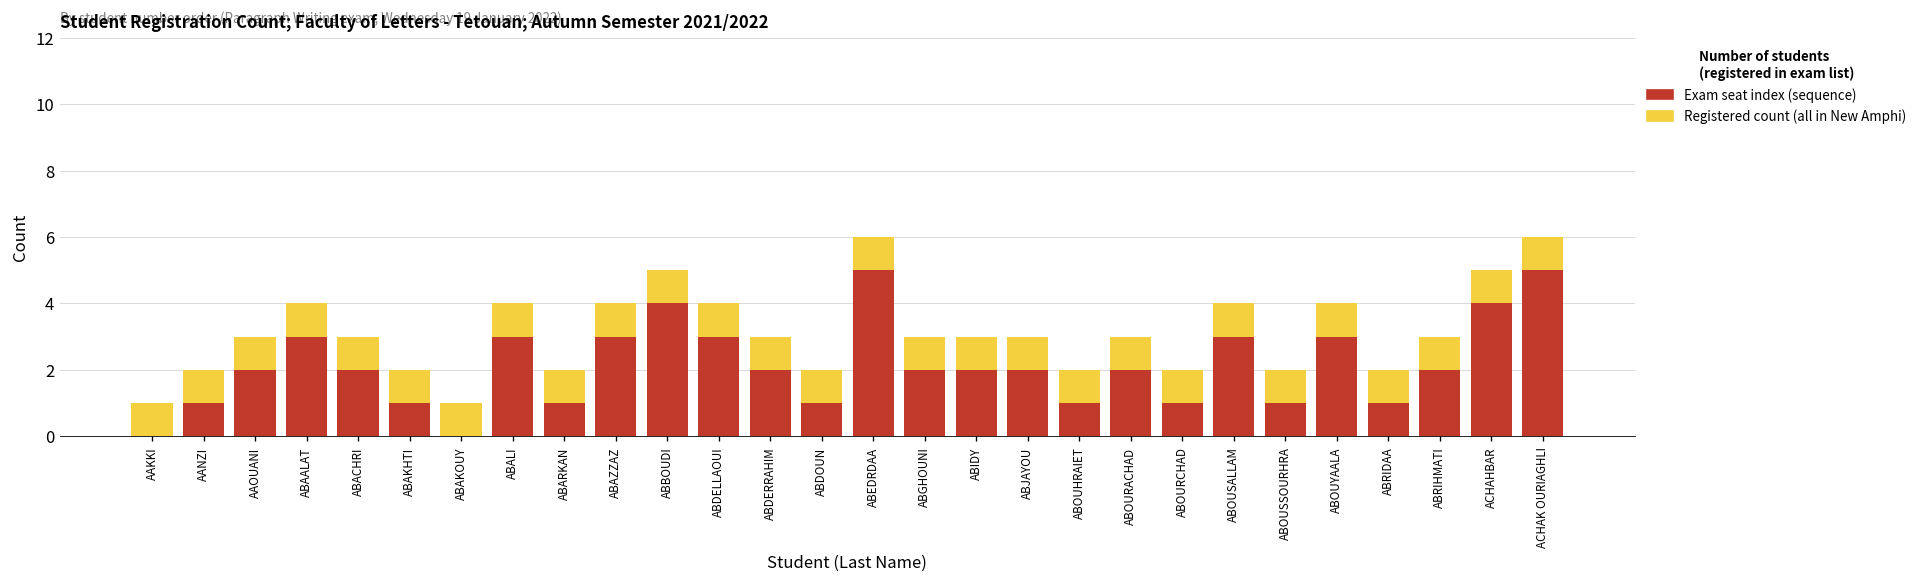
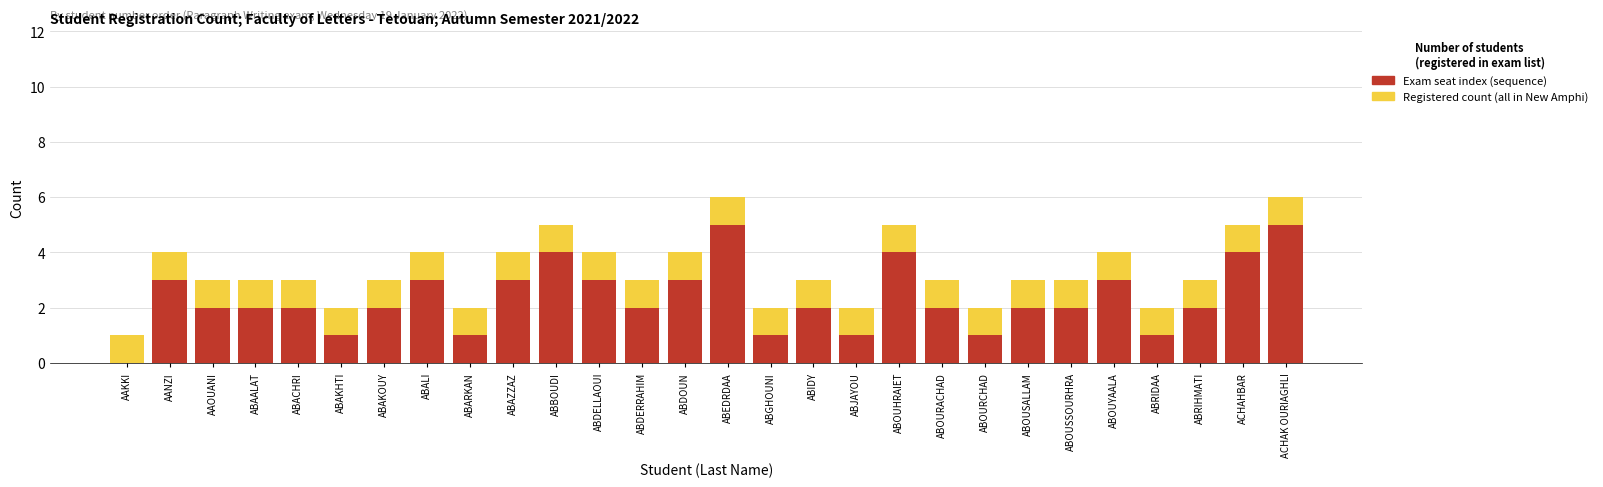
Exam seat index (sequence), AANZI: 1 -> 3
Exam seat index (sequence), ABAALAT: 3 -> 2
Exam seat index (sequence), ABAKOUY: 0 -> 2
Exam seat index (sequence), ABDOUN: 1 -> 3
Exam seat index (sequence), ABGHOUNI: 2 -> 1
Exam seat index (sequence), ABJAYOU: 2 -> 1
Exam seat index (sequence), ABOUHRAIET: 1 -> 4
Exam seat index (sequence), ABOUSALLAM: 3 -> 2
Exam seat index (sequence), ABOUSSOURHRA: 1 -> 2
